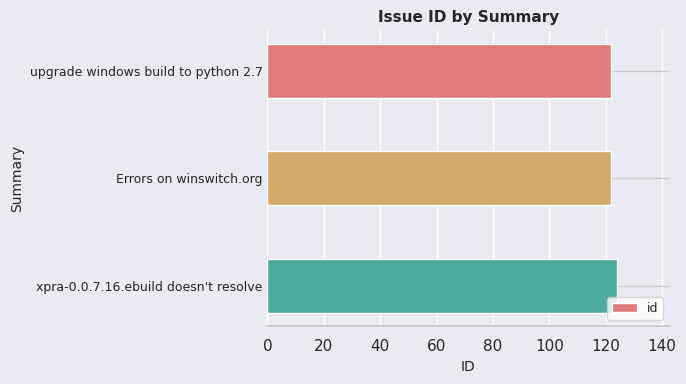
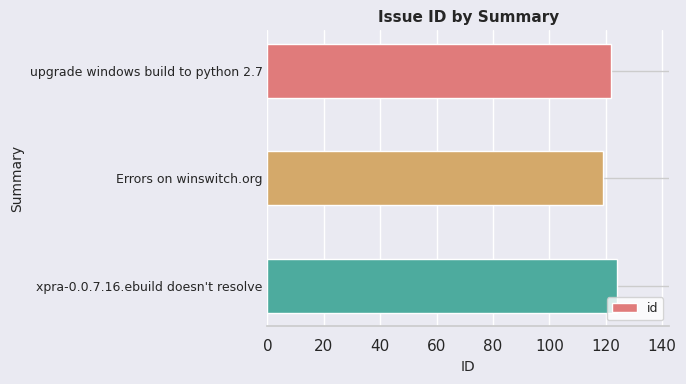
Errors on winswitch.org: 122 -> 119
